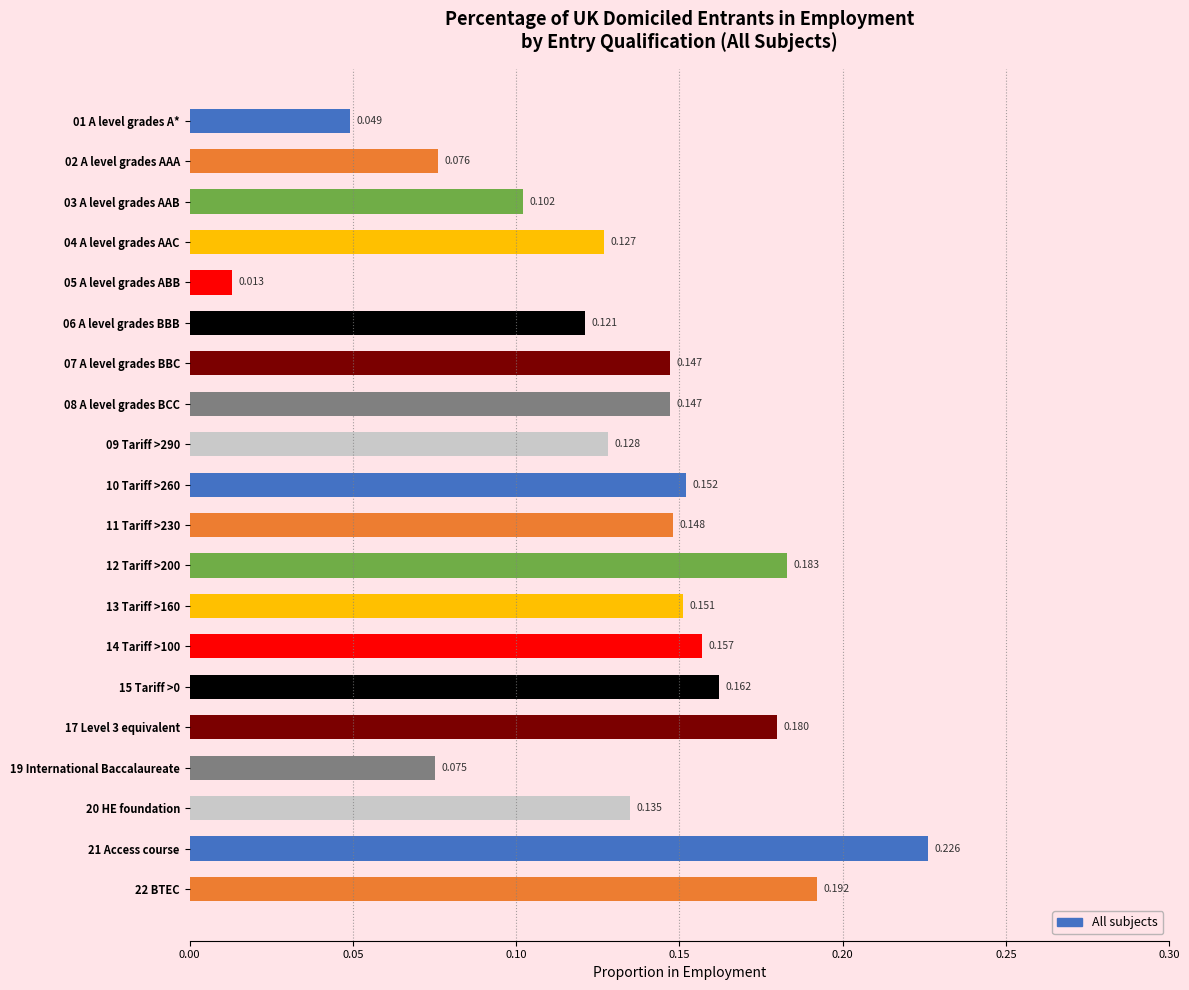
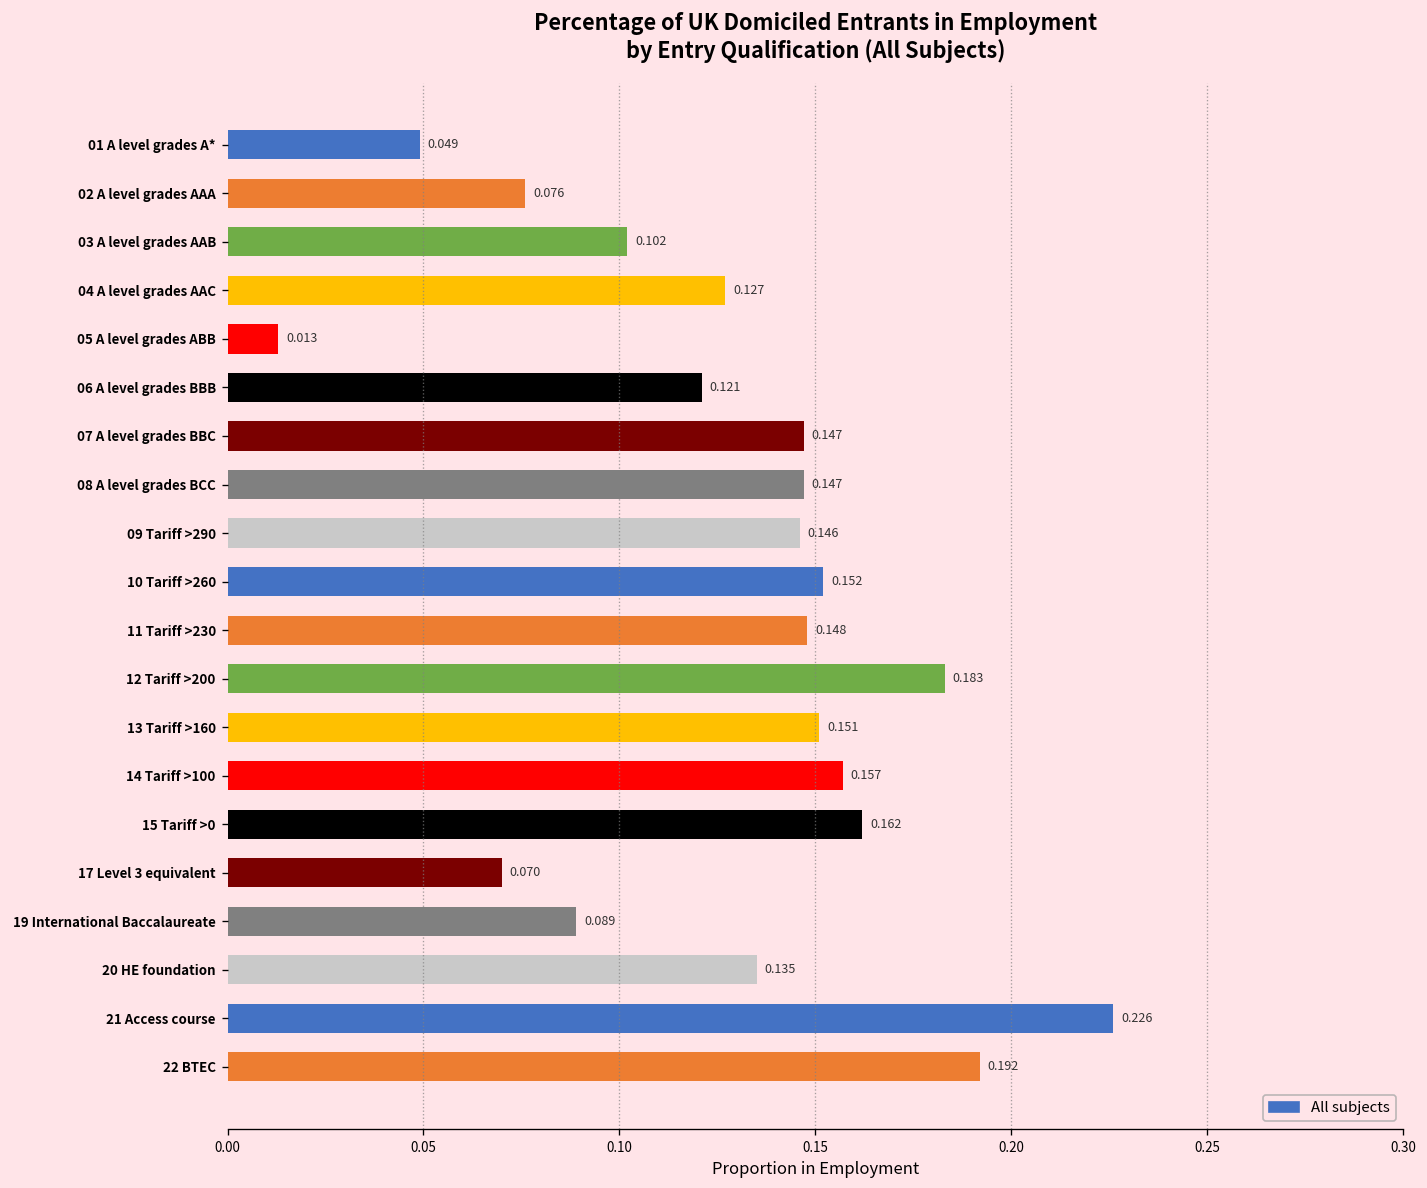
09 Tariff >290: 0.128 -> 0.146
17 Level 3 equivalent: 0.180 -> 0.070
19 International Baccalaureate: 0.075 -> 0.089
